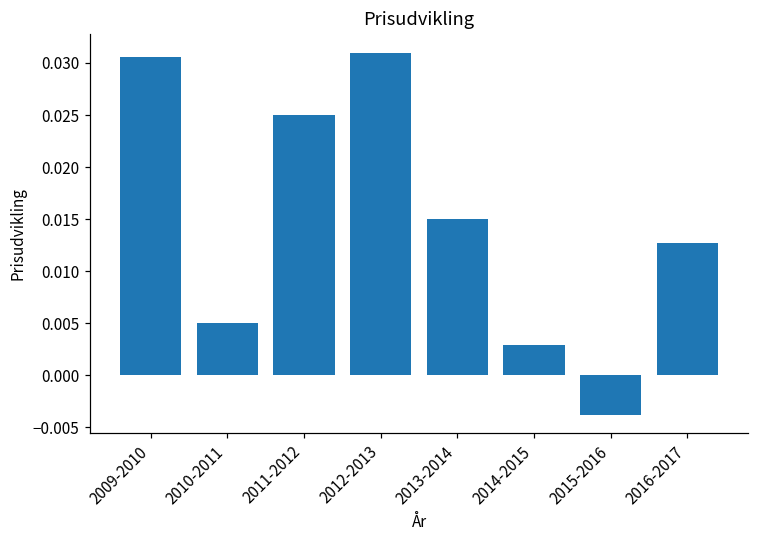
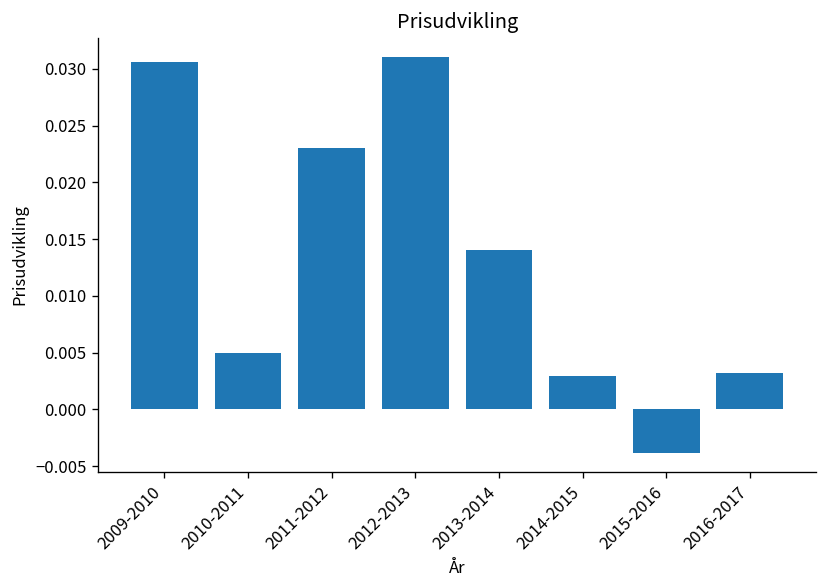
2011-2012: 0.025 -> 0.023
2013-2014: 0.015 -> 0.014
2016-2017: 0.013 -> 0.003
